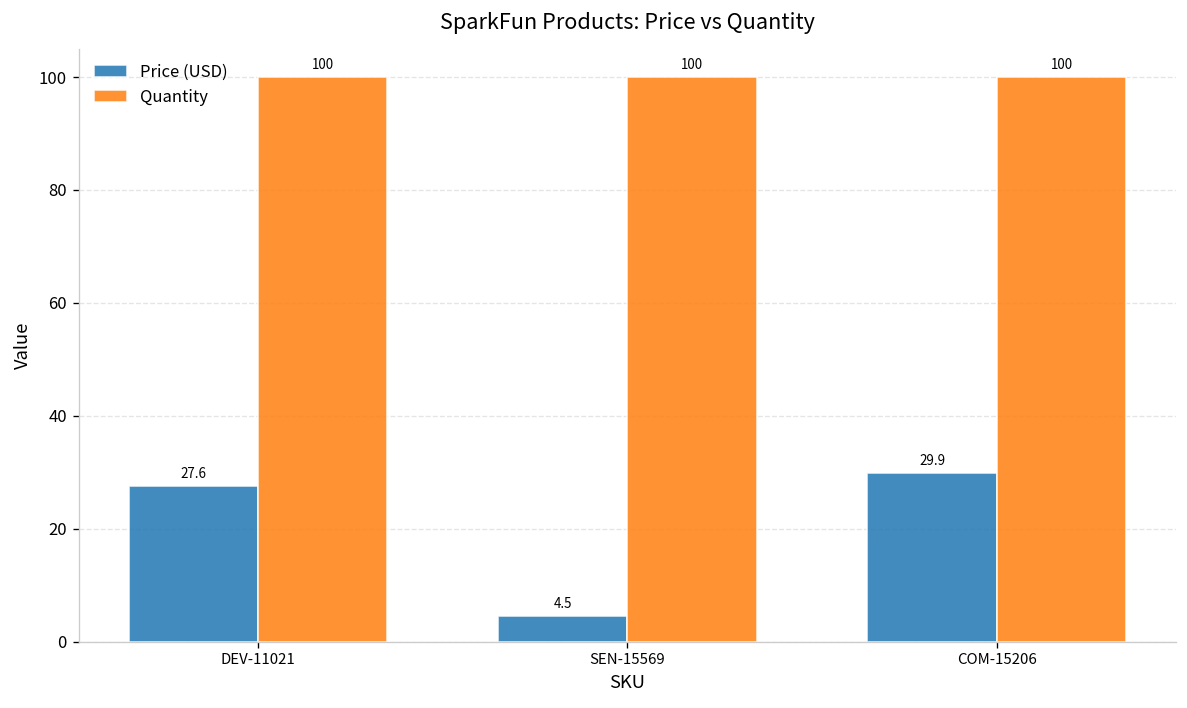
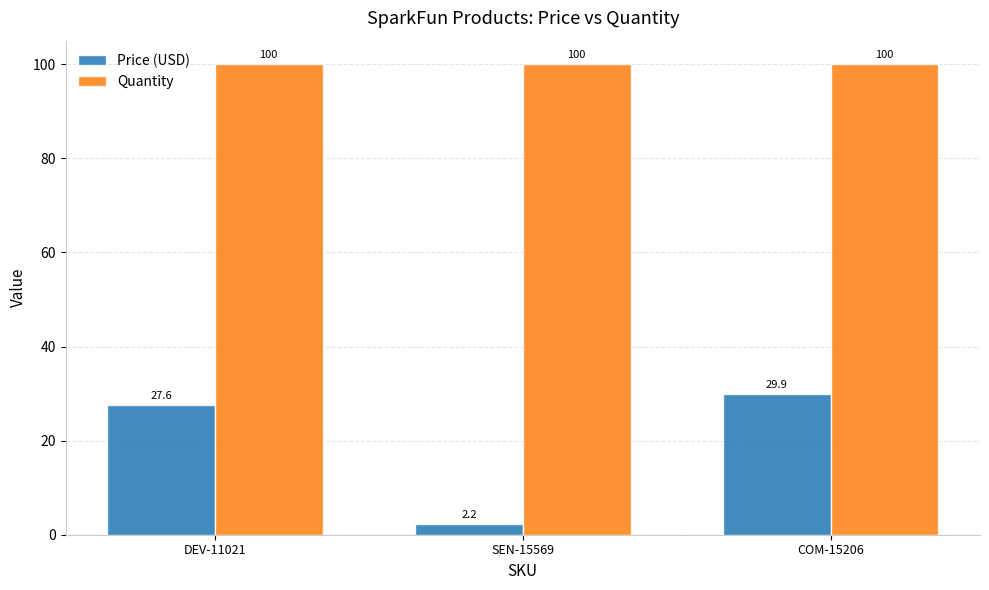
Price (USD), SEN-15569: 4.5 -> 2.2
